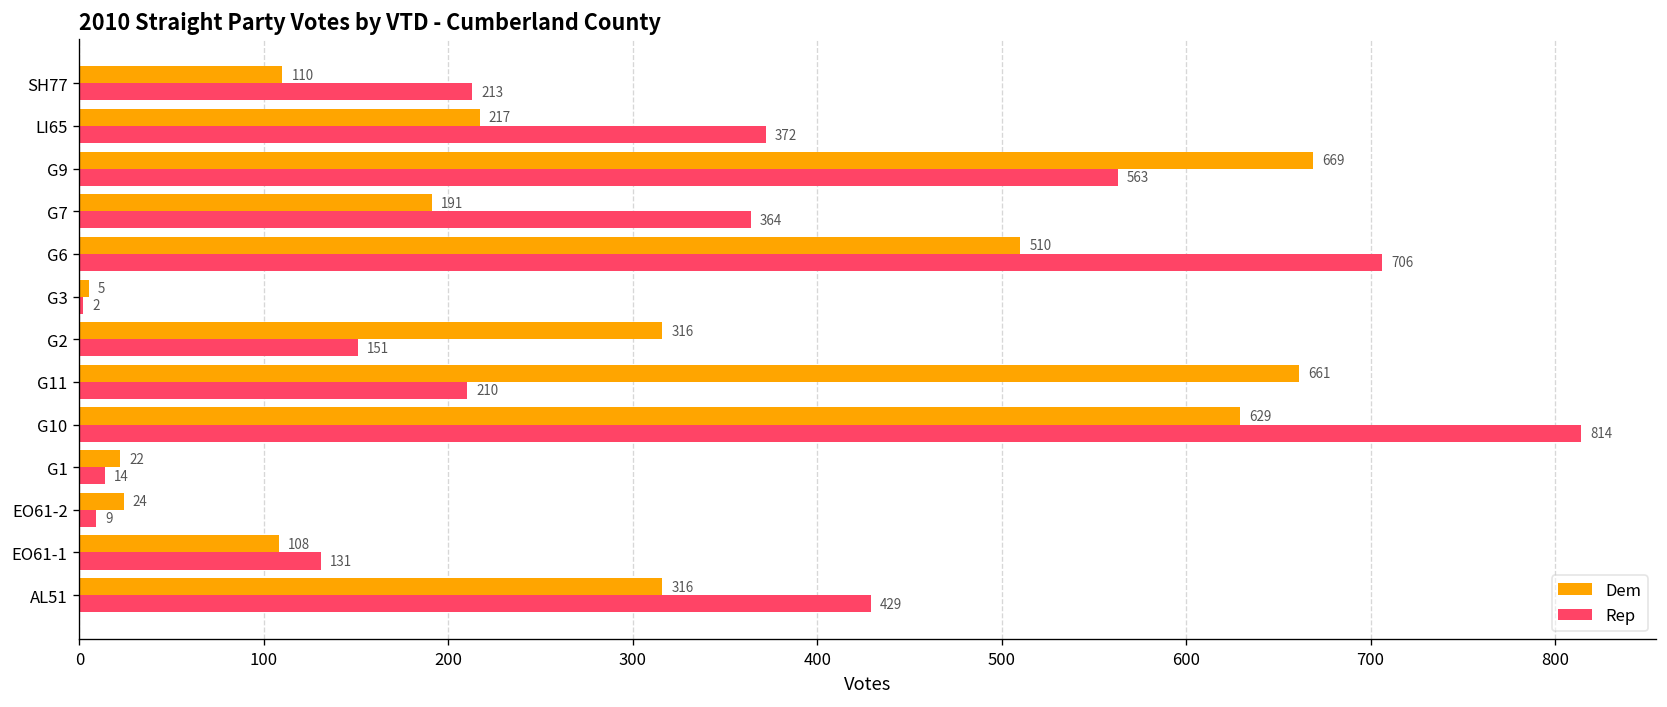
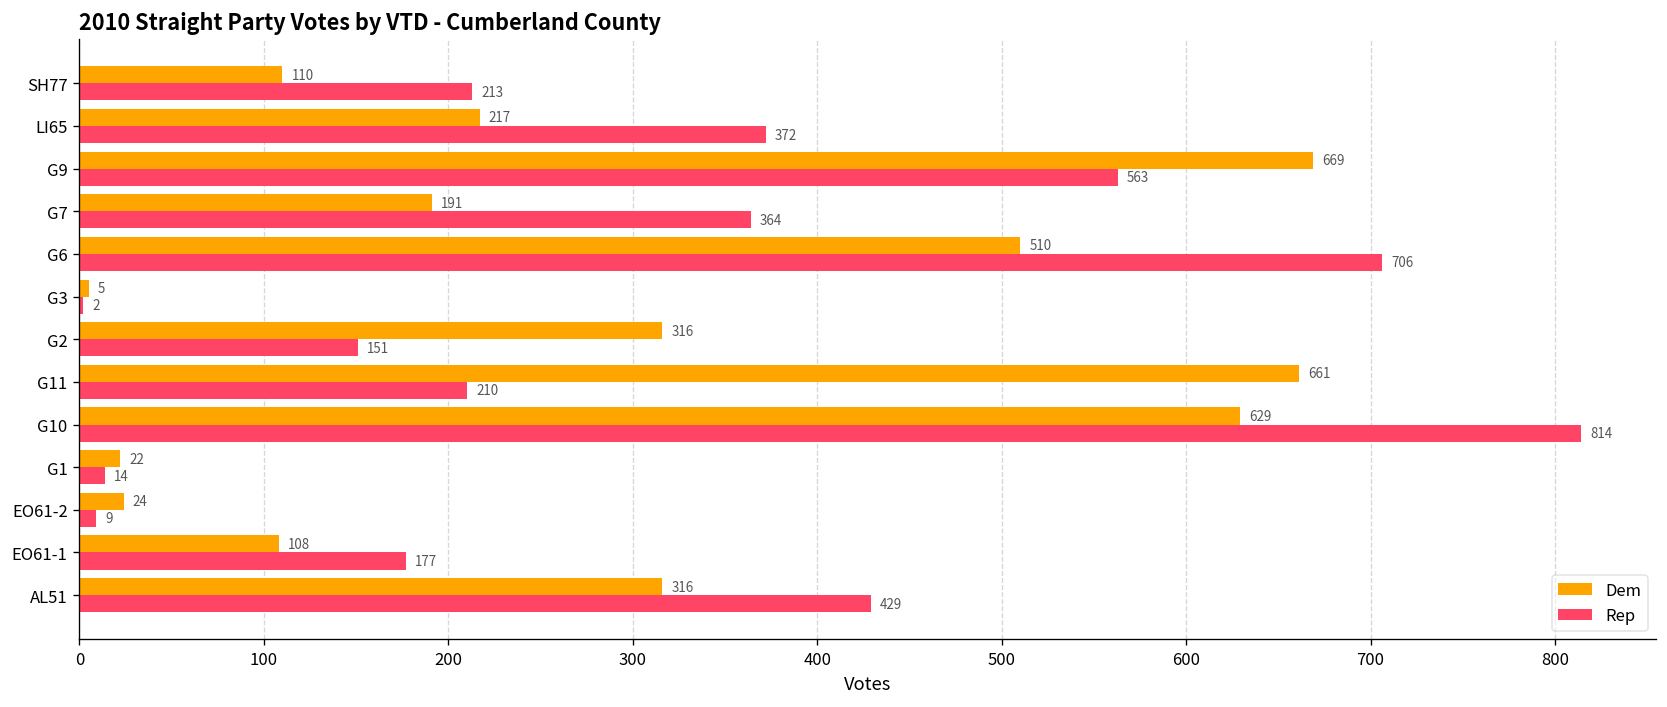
Rep, EO61-1: 131 -> 177
